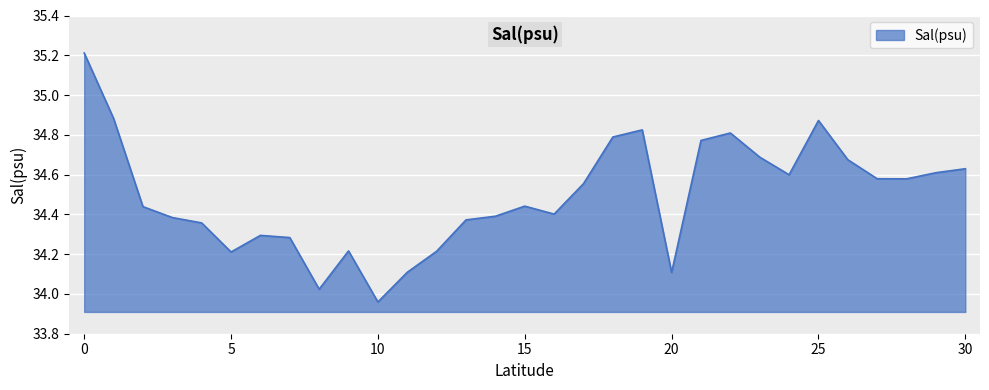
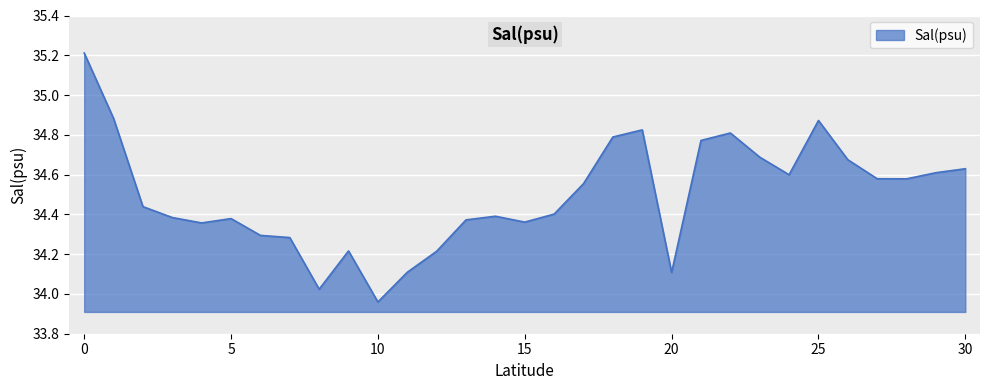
5: 34.21 -> 34.38
15: 34.44 -> 34.36
